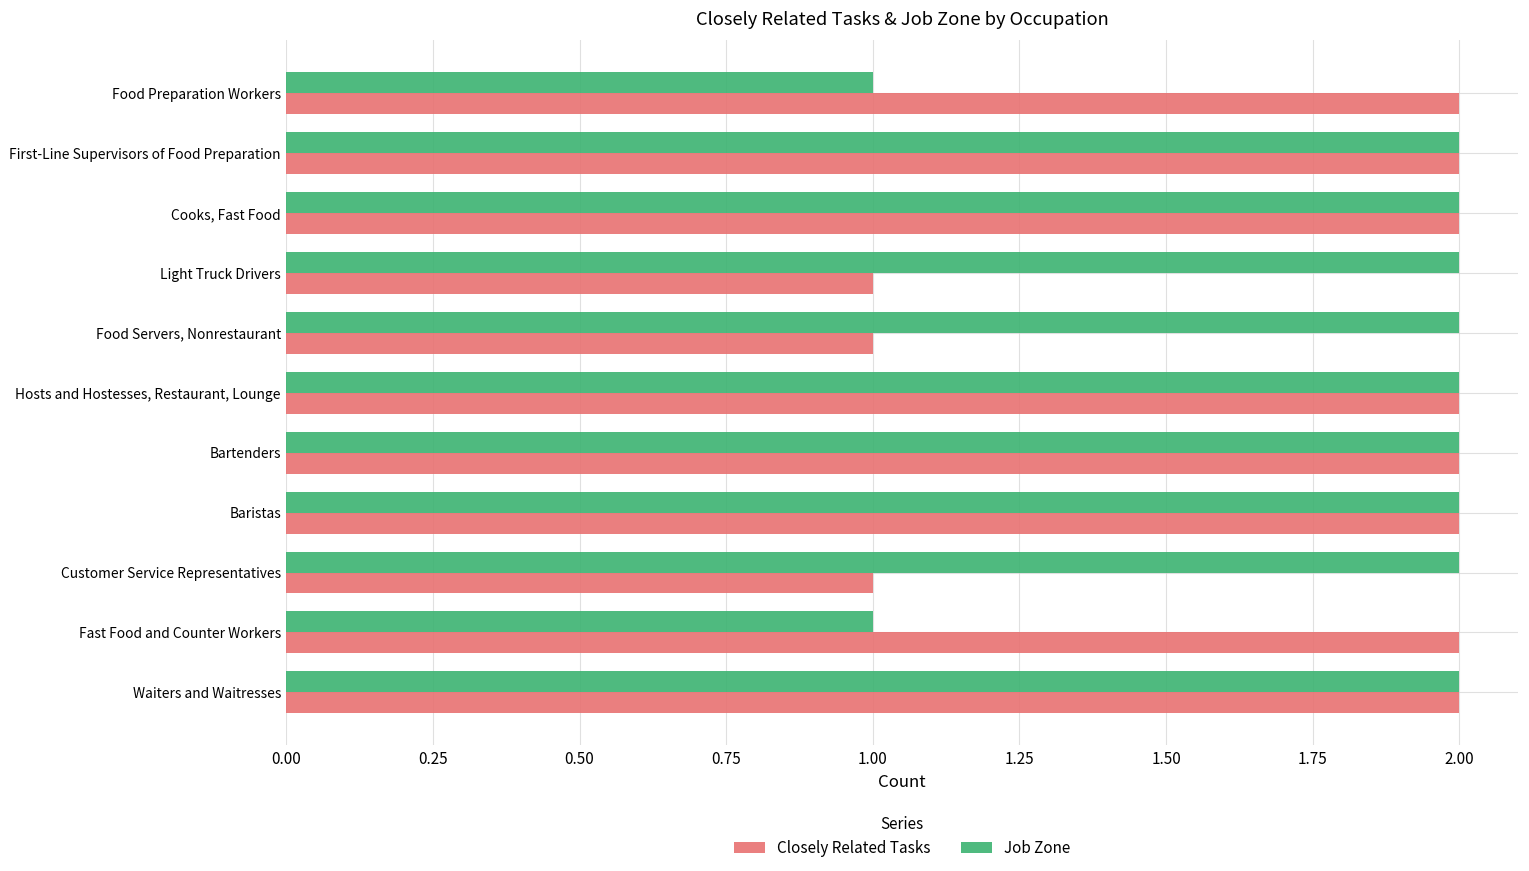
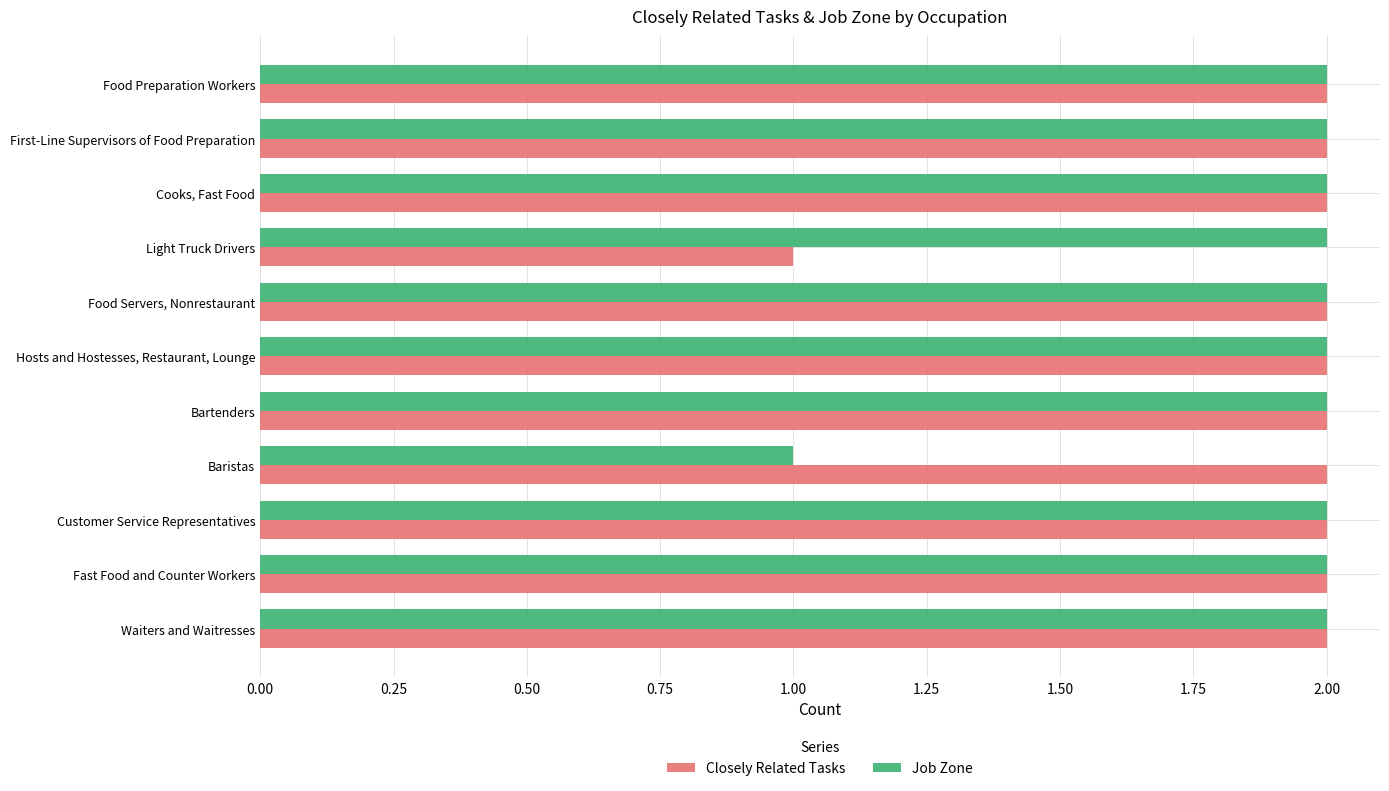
Job Zone, Food Preparation Workers: 1 -> 2
Closely Related Tasks, Food Servers, Nonrestaurant: 1 -> 2
Job Zone, Baristas: 2 -> 1
Closely Related Tasks, Customer Service Representatives: 1 -> 2
Job Zone, Fast Food and Counter Workers: 1 -> 2
